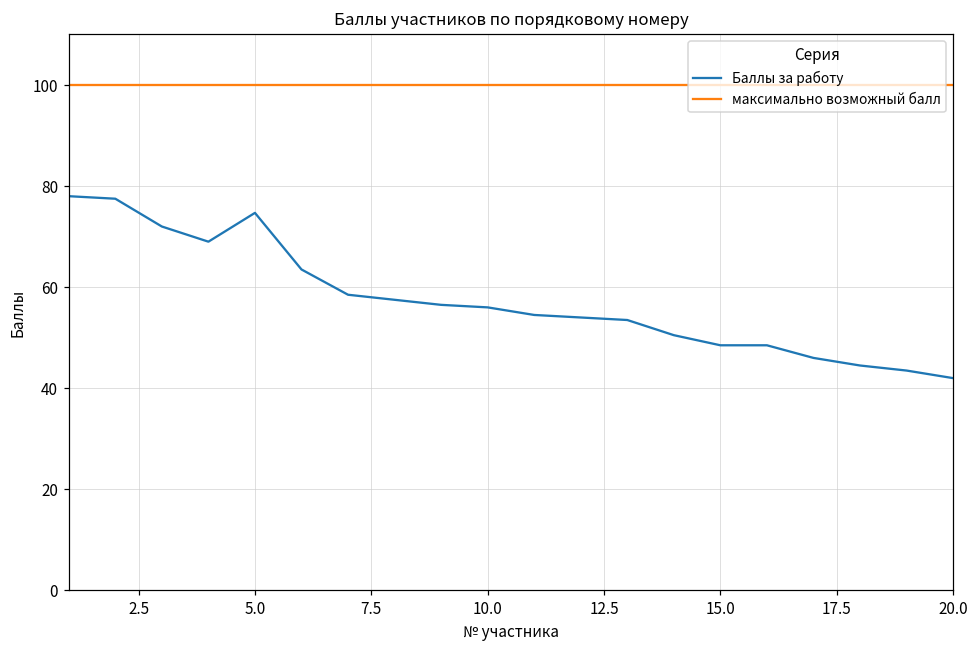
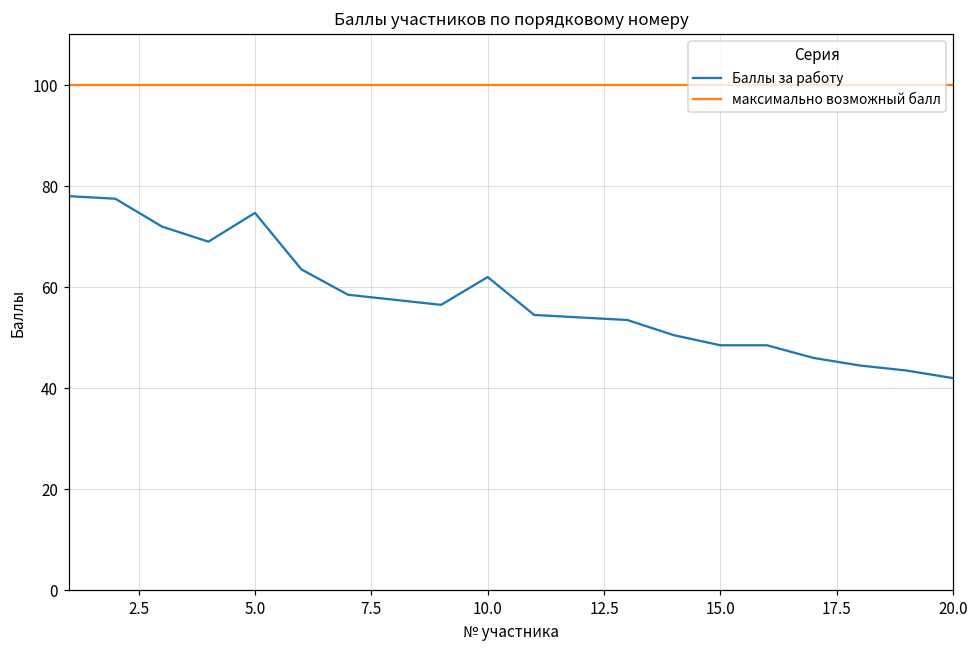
Баллы за работу, 10.0: 56 -> 62
